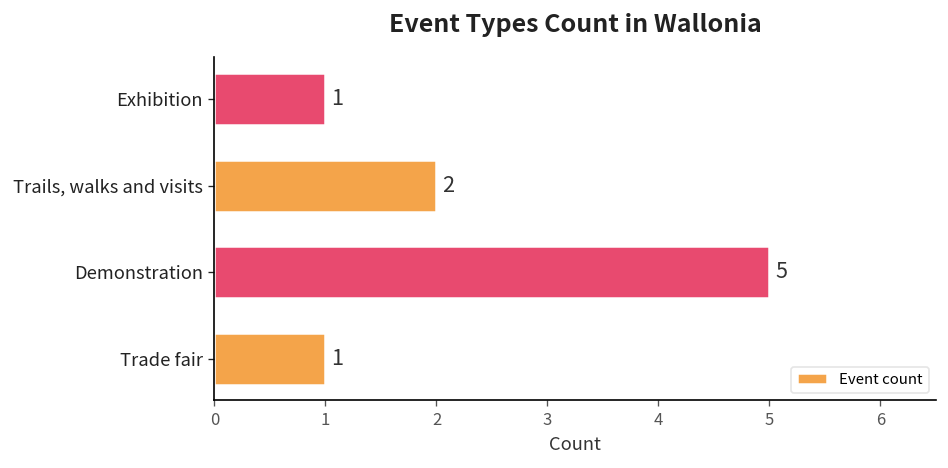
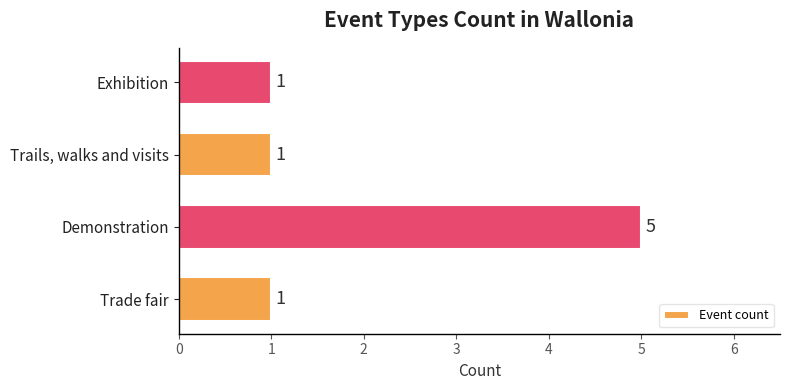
Trails, walks and visits: 2 -> 1
